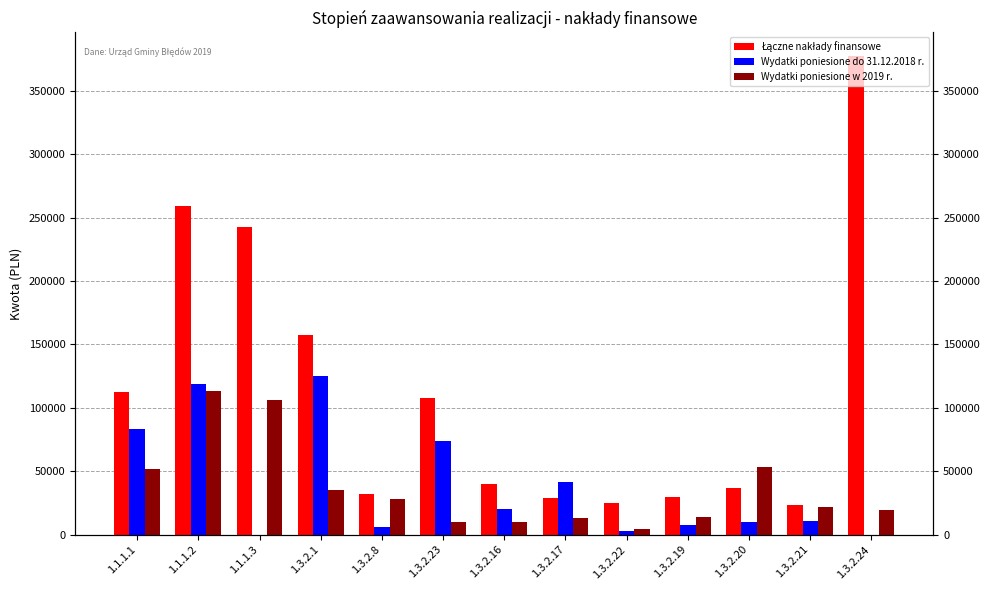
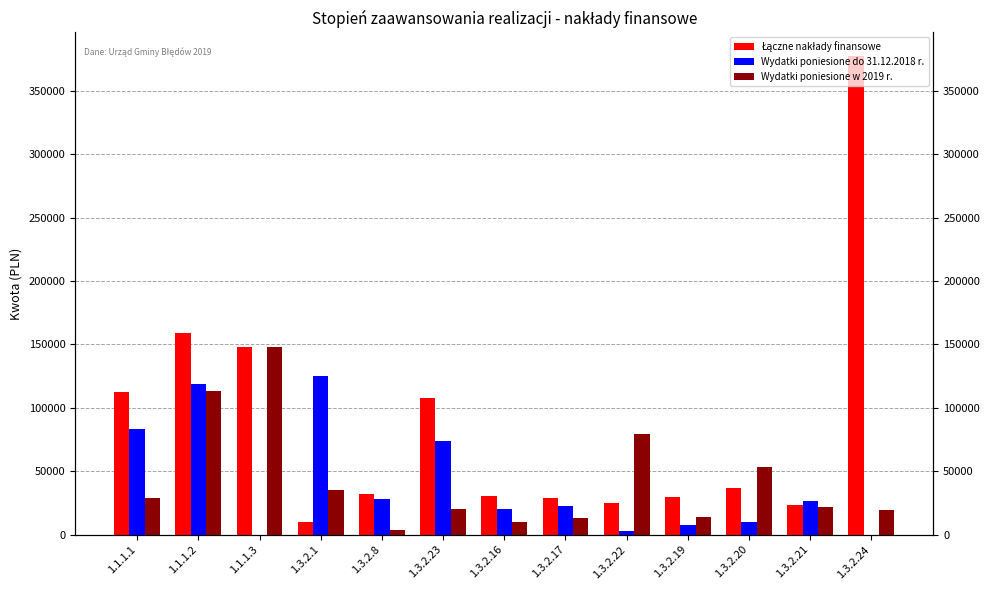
Wydatki poniesione w 2019 r., 1.1.1.1: 52000 -> 29000
Łączne nakłady finansowe, 1.1.1.2: 259000 -> 159000
Łączne nakłady finansowe, 1.1.1.3: 243000 -> 148000
Wydatki poniesione w 2019 r., 1.1.1.3: 106000 -> 148000
Łączne nakłady finansowe, 1.3.2.1: 157000 -> 10000
Wydatki poniesione do 31.12.2018 r., 1.3.2.8: 6000 -> 28000
Wydatki poniesione w 2019 r., 1.3.2.8: 28000 -> 3000
Wydatki poniesione w 2019 r., 1.3.2.23: 10000 -> 20000
Łączne nakłady finansowe, 1.3.2.16: 40000 -> 30000
Wydatki poniesione do 31.12.2018 r., 1.3.2.17: 42000 -> 23000
Wydatki poniesione w 2019 r., 1.3.2.22: 4000 -> 79000
Wydatki poniesione do 31.12.2018 r., 1.3.2.21: 11000 -> 26000
